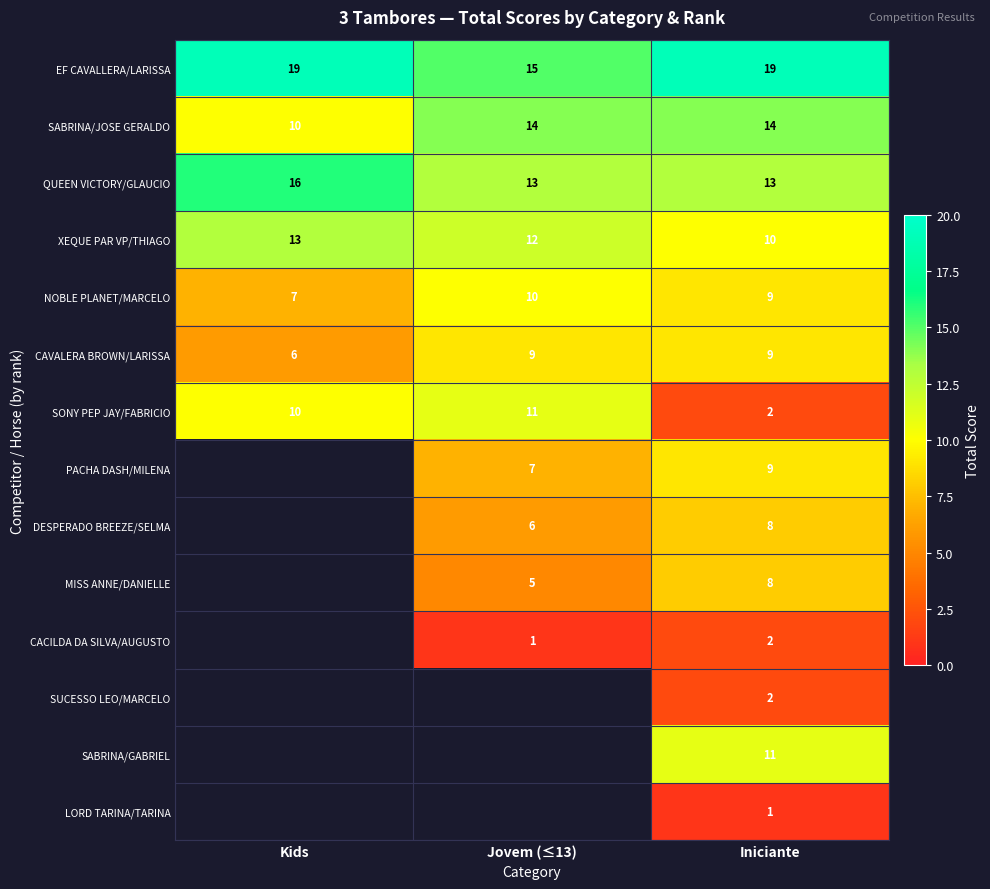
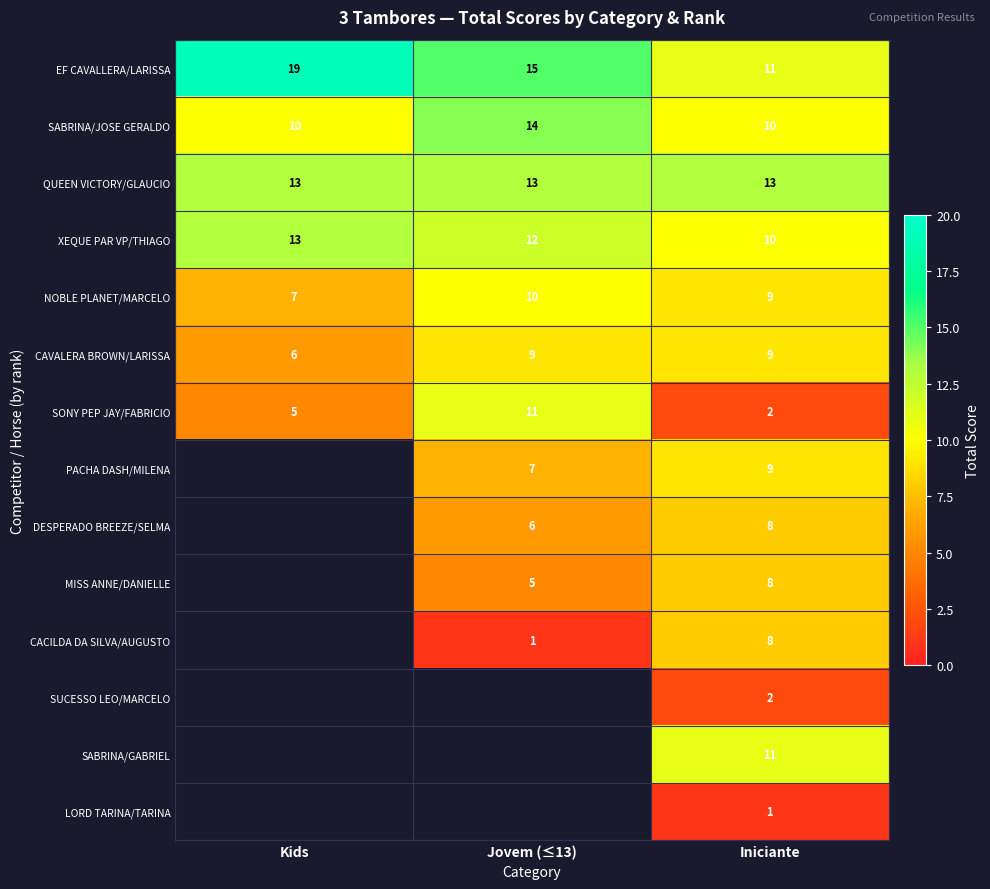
EF CAVALLERA/LARISSA, Iniciante: 19 -> 11
SABRINA/JOSE GERALDO, Iniciante: 14 -> 10
QUEEN VICTORY/GLAUCIO, Kids: 16 -> 13
SONY PEP JAY/FABRICIO, Kids: 10 -> 5
CACILDA DA SILVA/AUGUSTO, Iniciante: 2 -> 8
